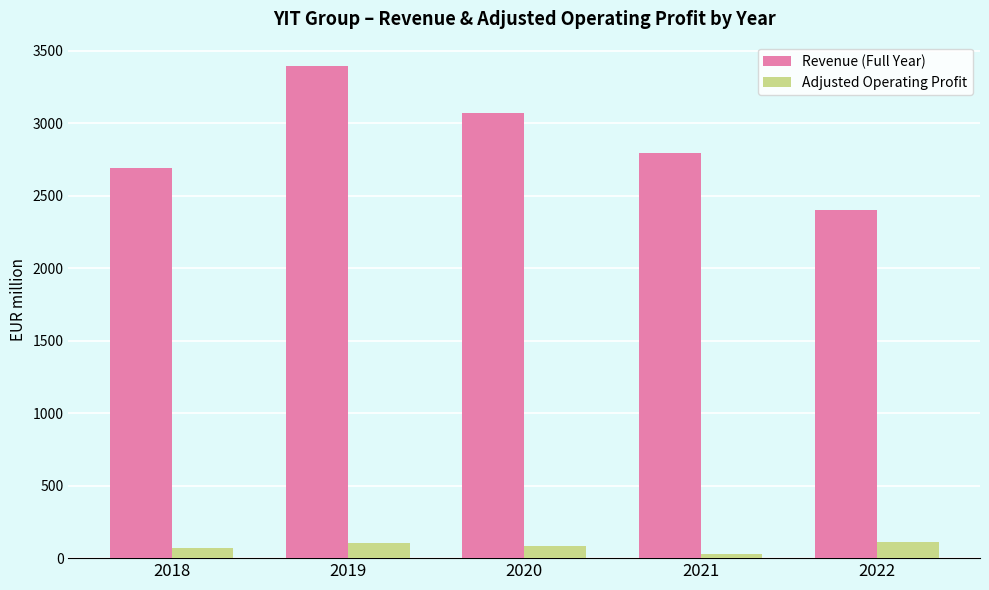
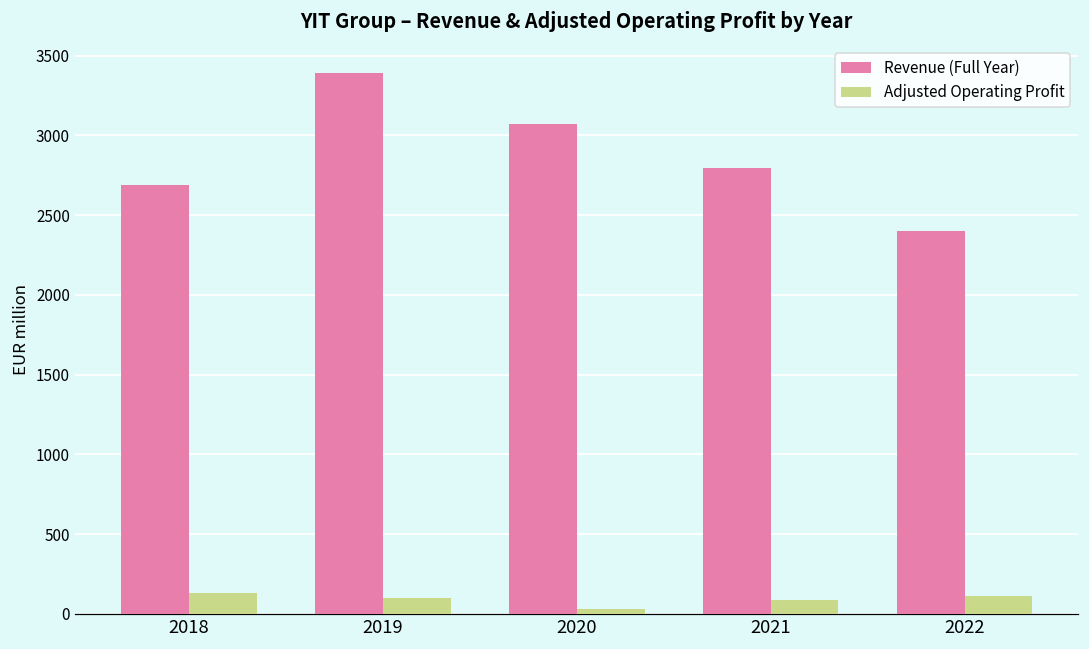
Adjusted Operating Profit, 2018: 70 -> 130
Adjusted Operating Profit, 2020: 90 -> 30
Adjusted Operating Profit, 2021: 30 -> 90
